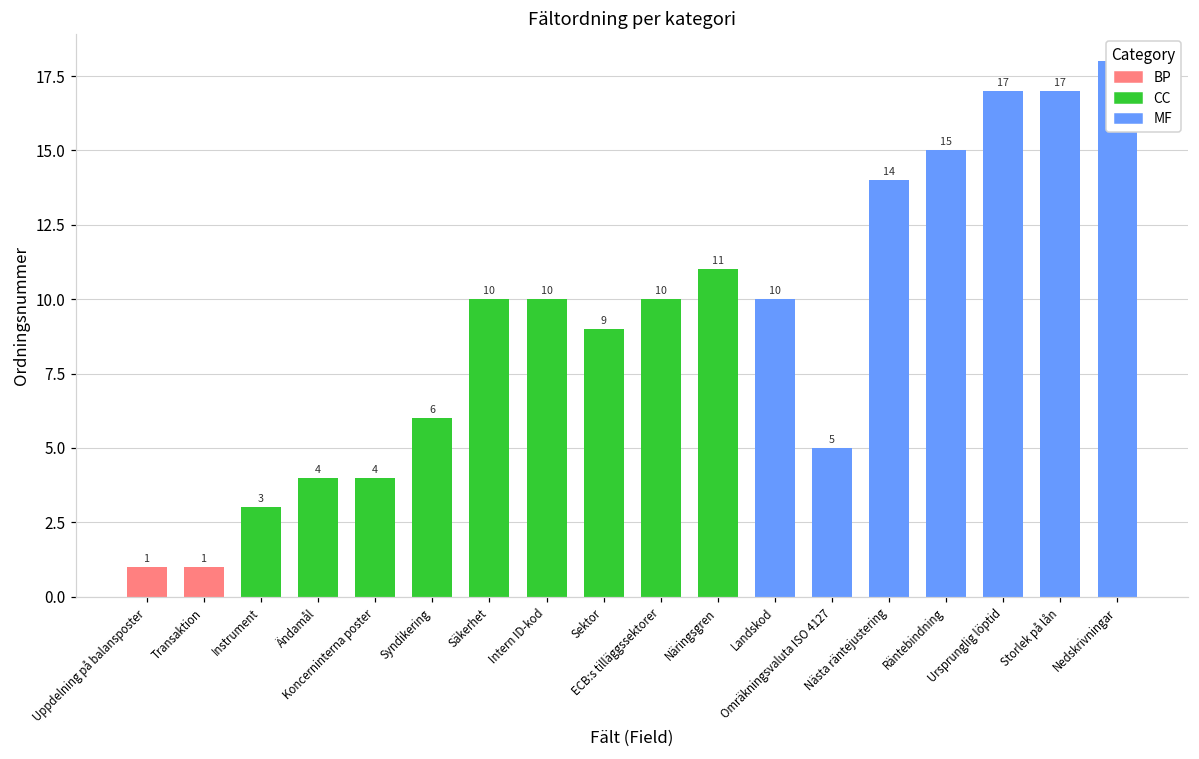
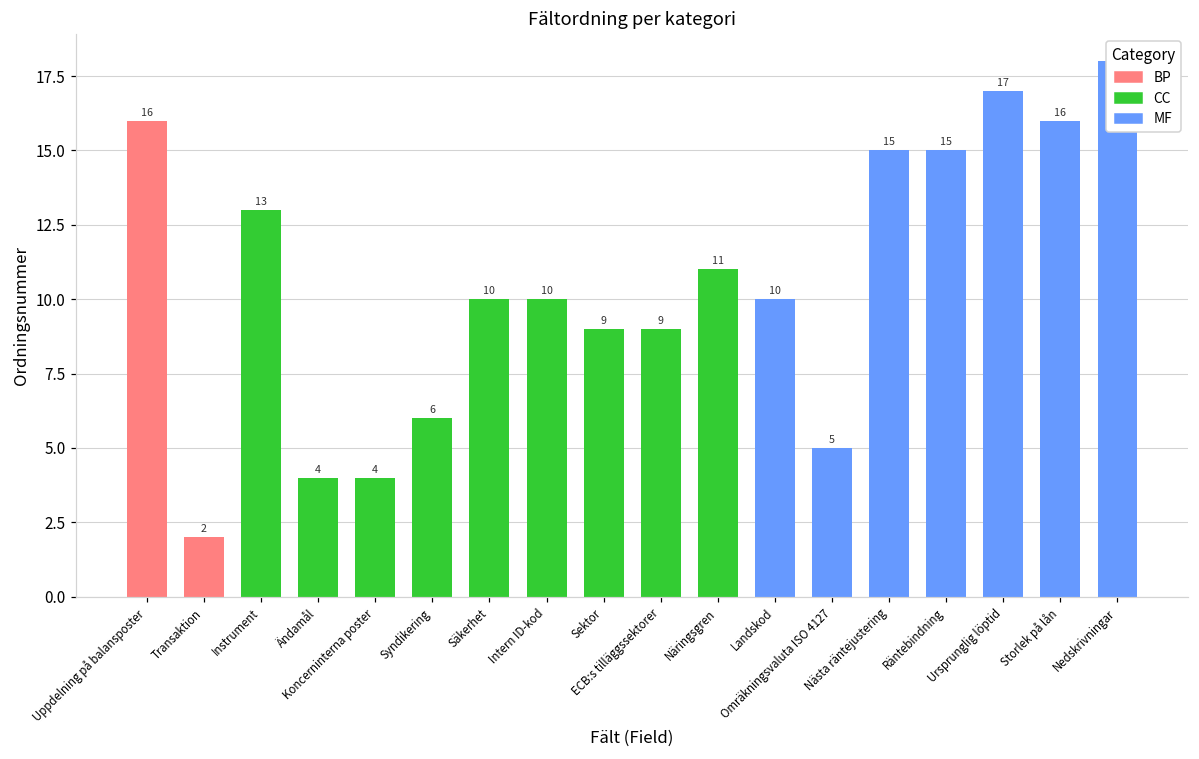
Uppdelning på balansposter: 1 -> 16
Transaktion: 1 -> 2
Instrument: 3 -> 13
ECB:s tilläggssektorer: 10 -> 9
Nästa räntejustering: 14 -> 15
Storlek på lån: 17 -> 16
